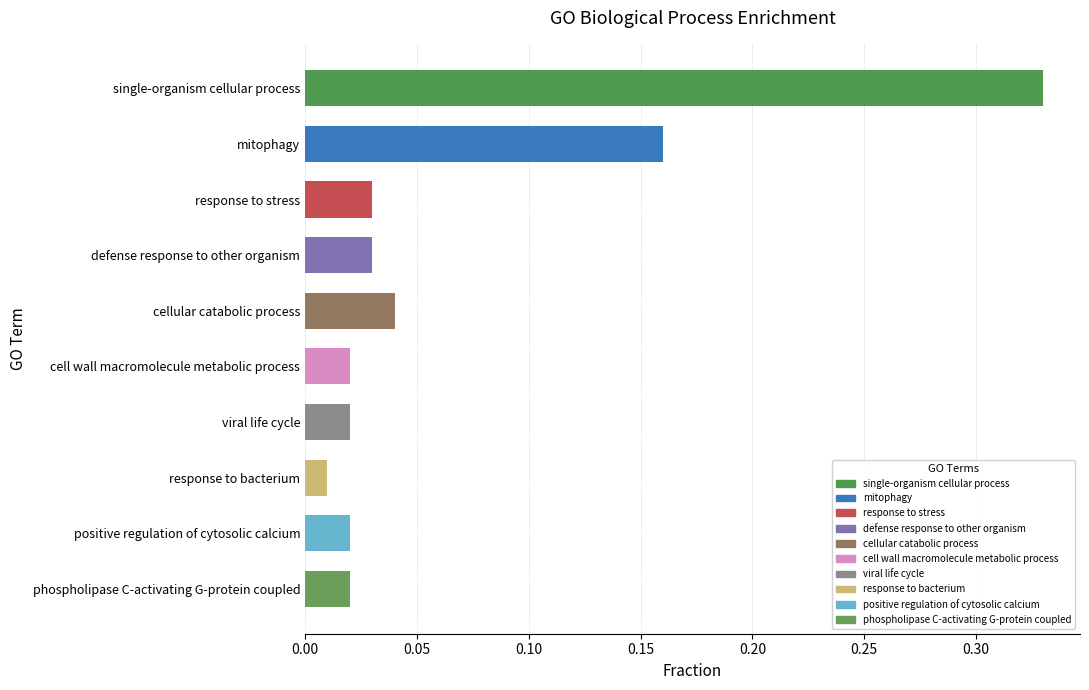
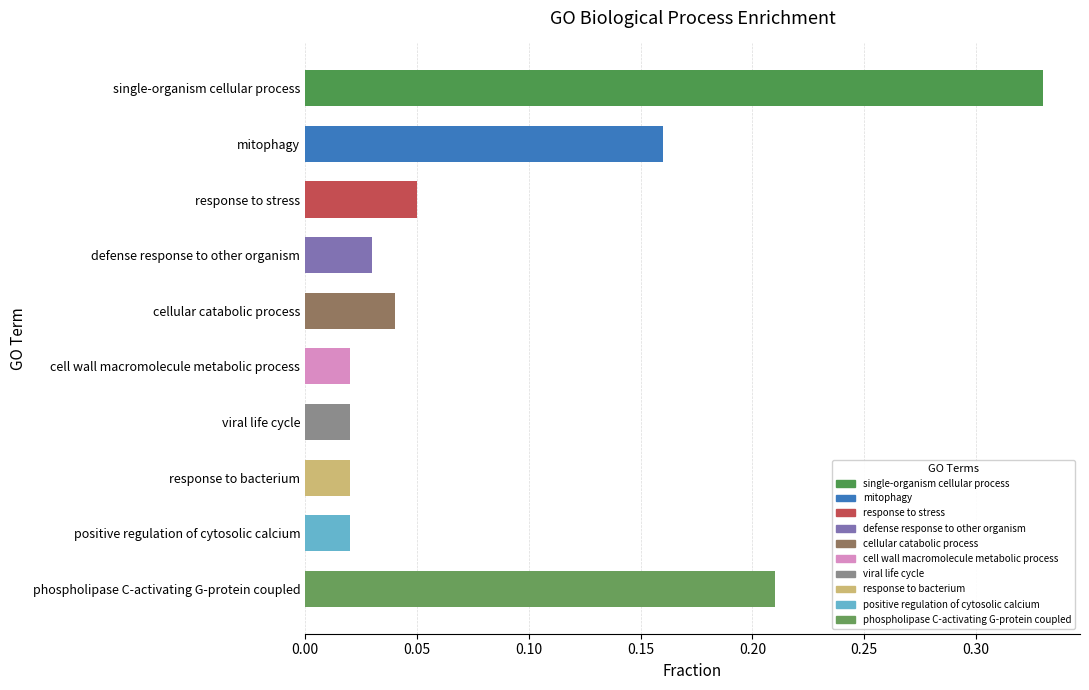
response to stress: 0.03 -> 0.05
response to bacterium: 0.01 -> 0.02
phospholipase C-activating G-protein coupled: 0.02 -> 0.21
